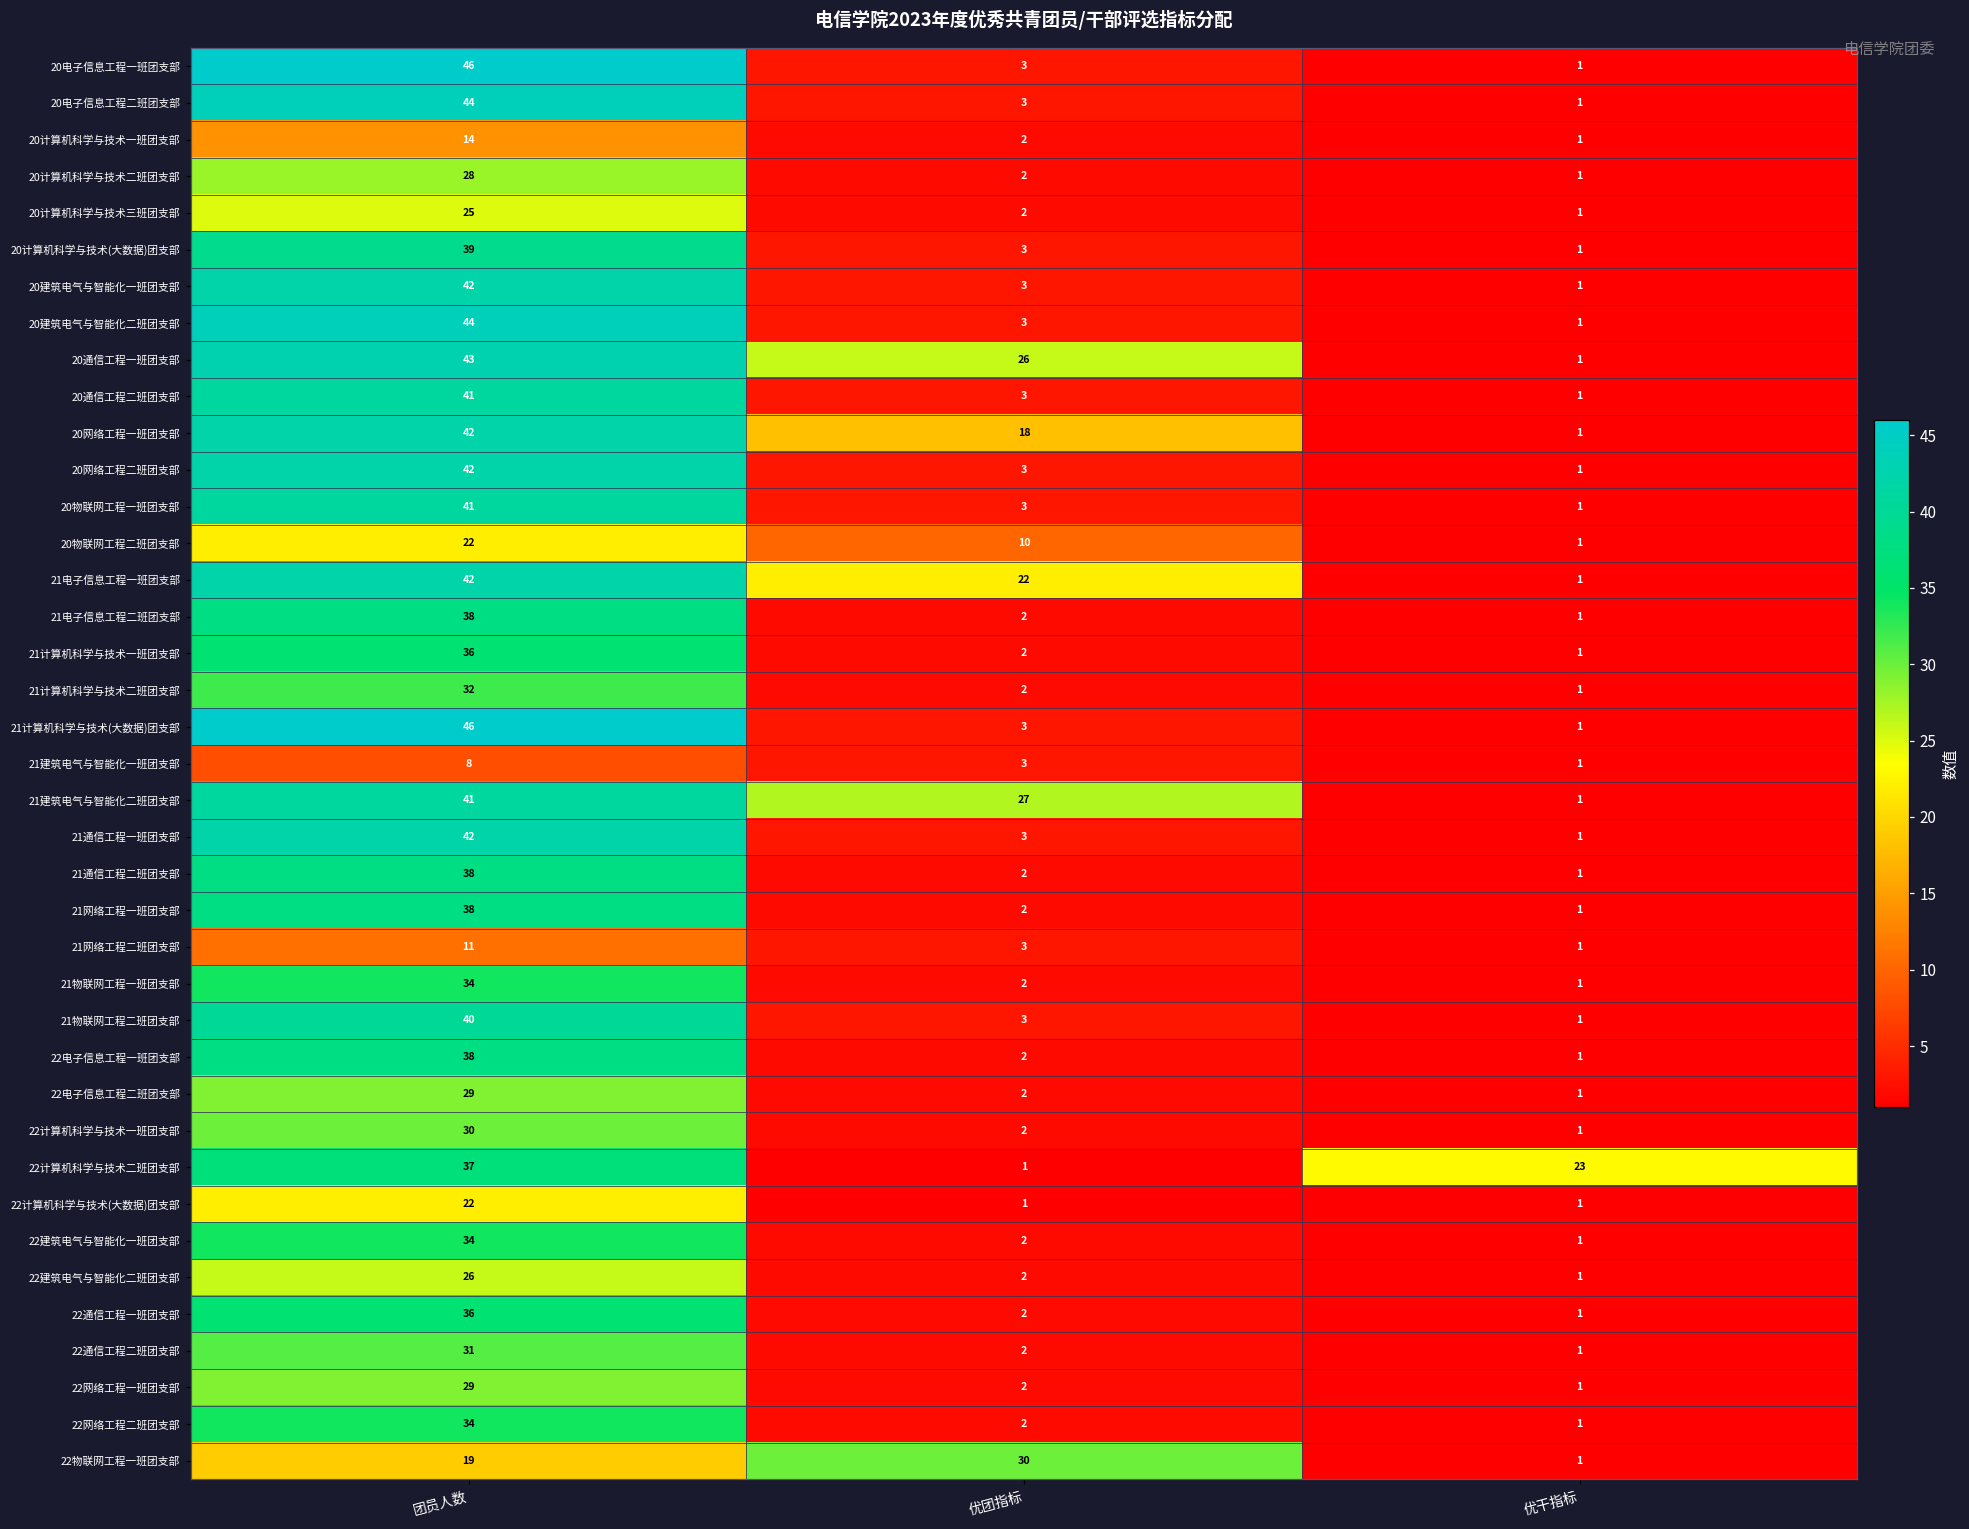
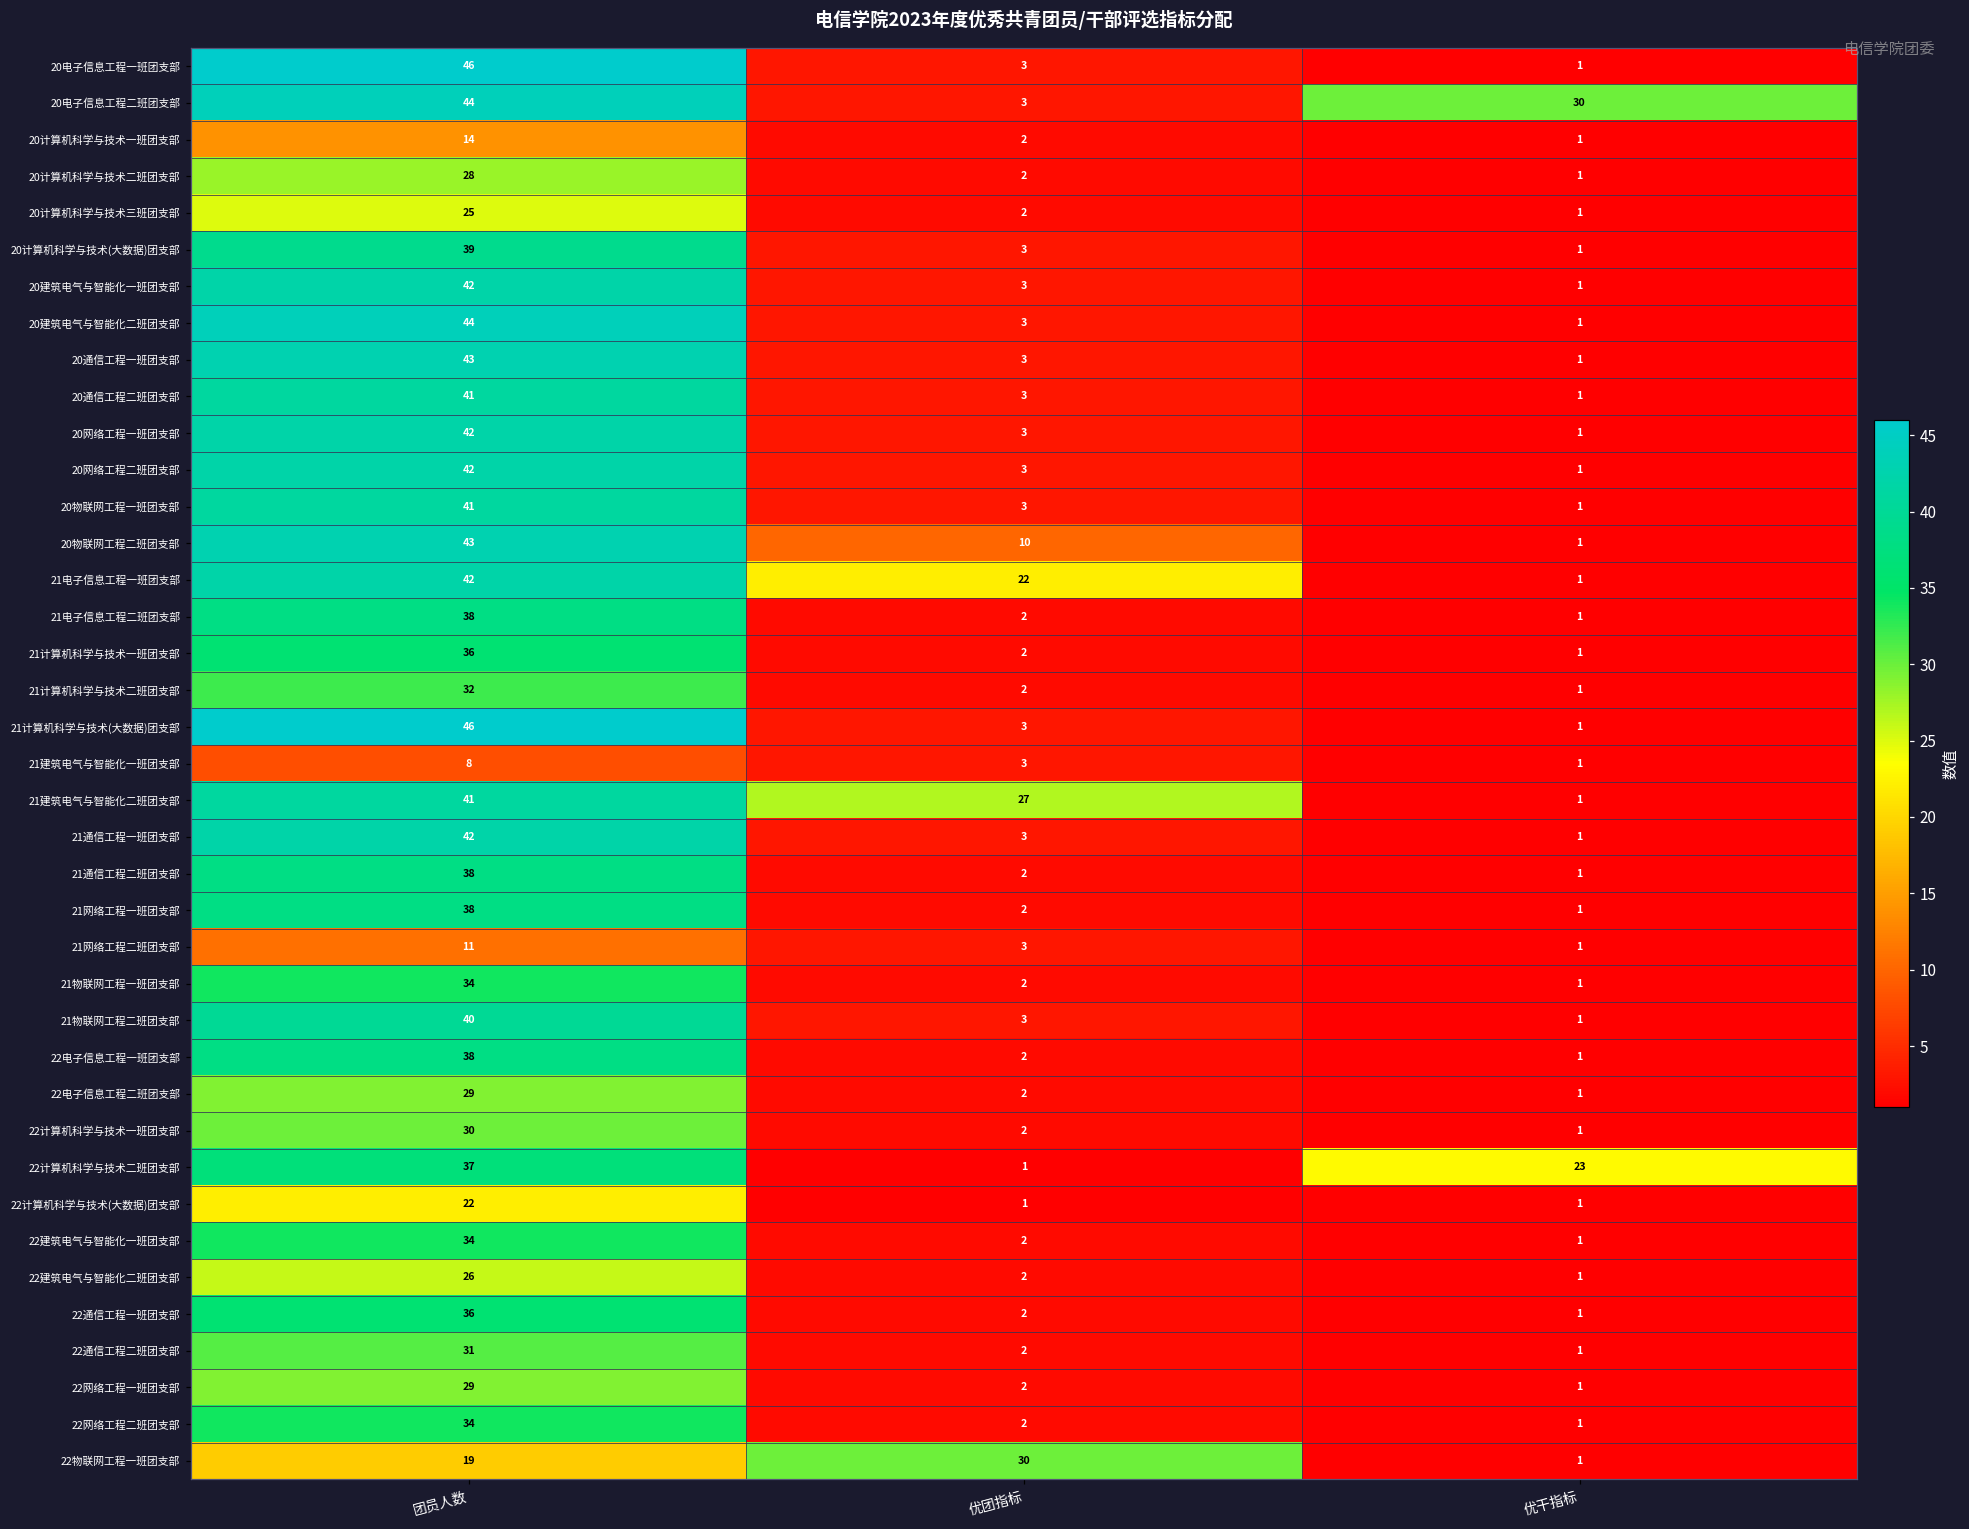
20电子信息工程二班团支部, 优干指标: 1 -> 30
20通信工程一班团支部, 优团指标: 26 -> 3
20网络工程一班团支部, 优团指标: 18 -> 3
20物联网工程二班团支部, 团员人数: 22 -> 43
